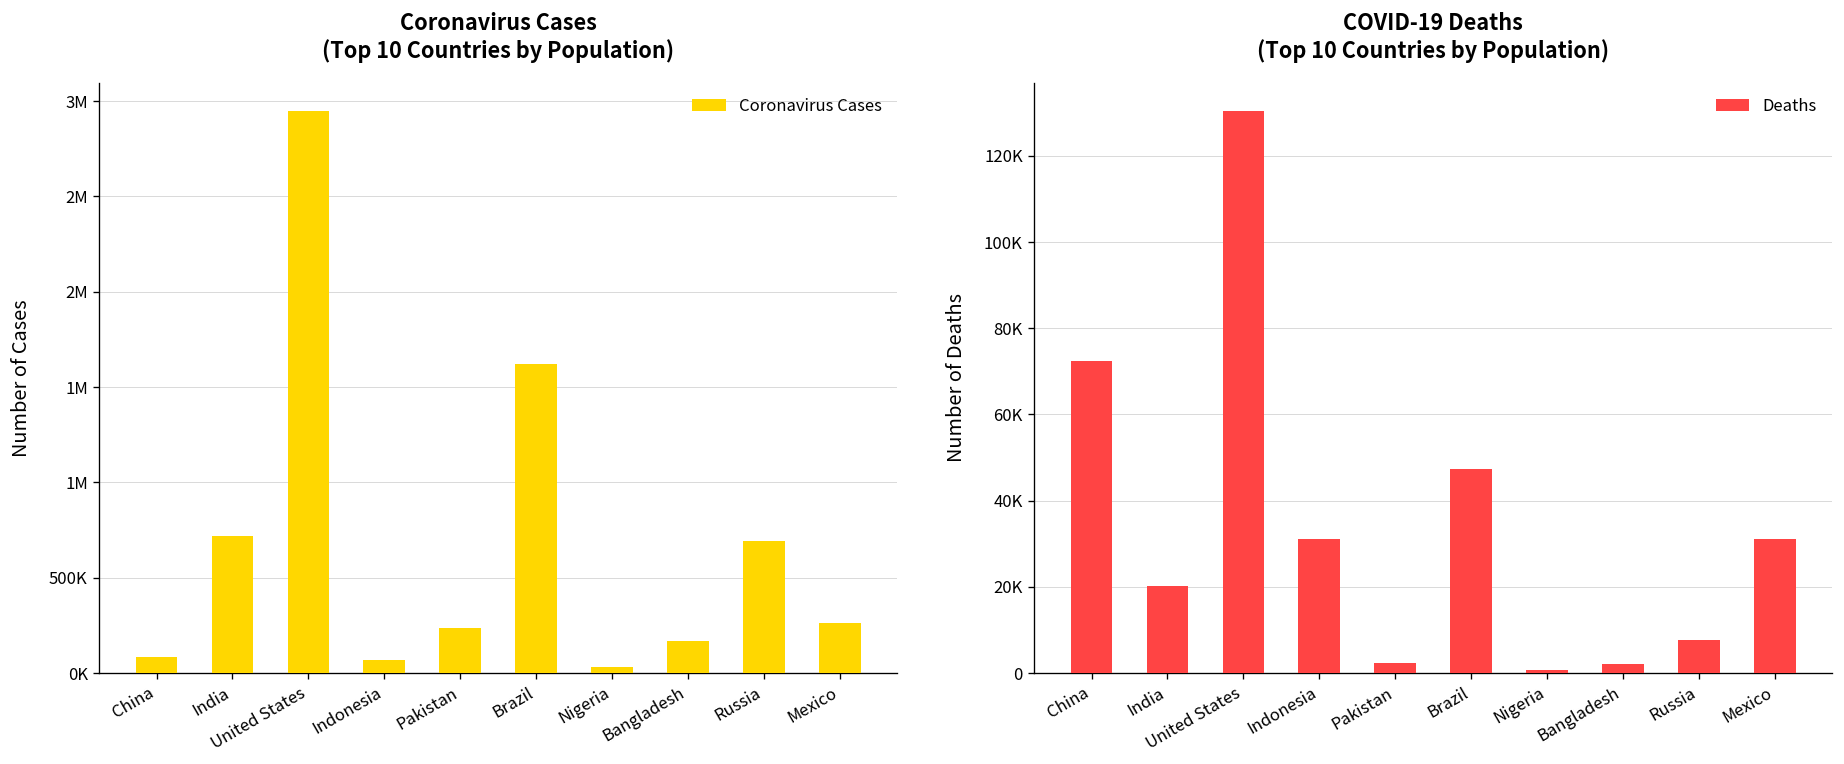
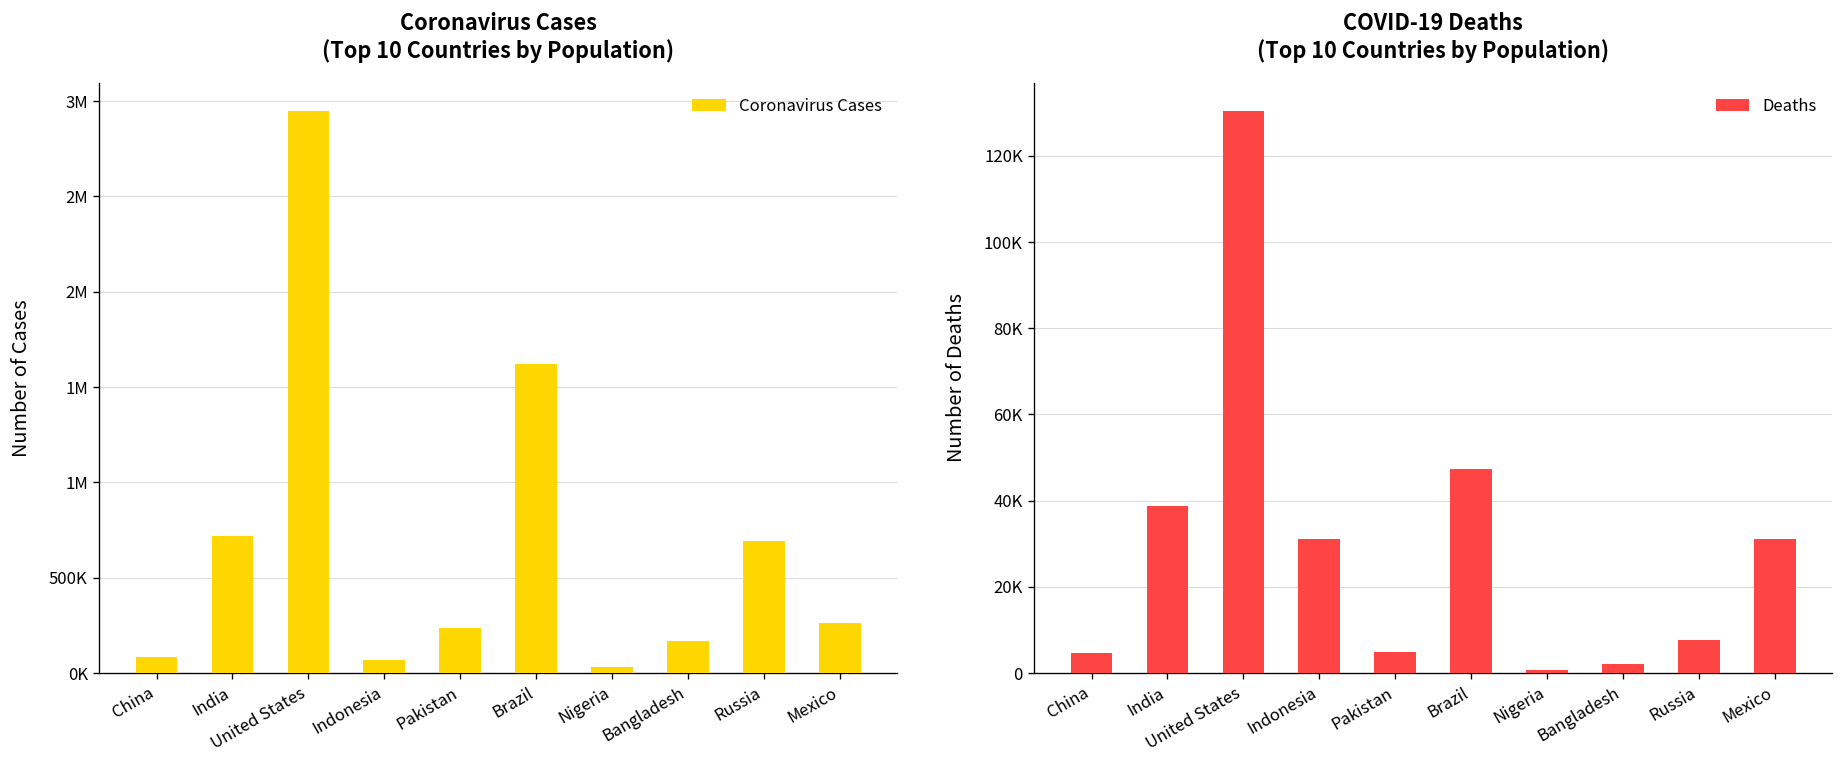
COVID-19 Deaths (Top 10 Countries by Population), China: 72000 -> 5000
COVID-19 Deaths (Top 10 Countries by Population), India: 20000 -> 39000
COVID-19 Deaths (Top 10 Countries by Population), Pakistan: 2000 -> 5000
